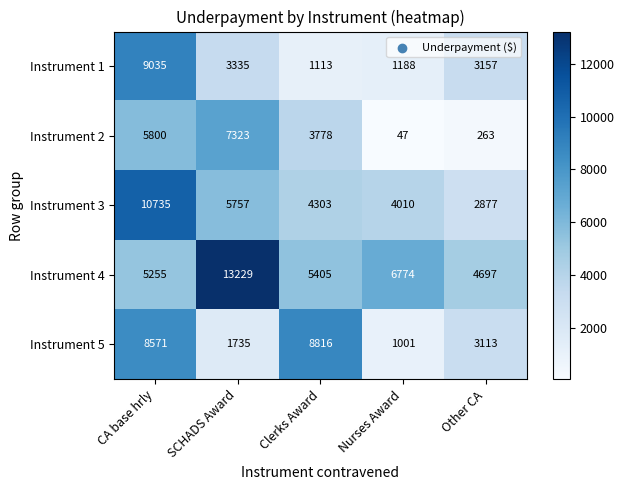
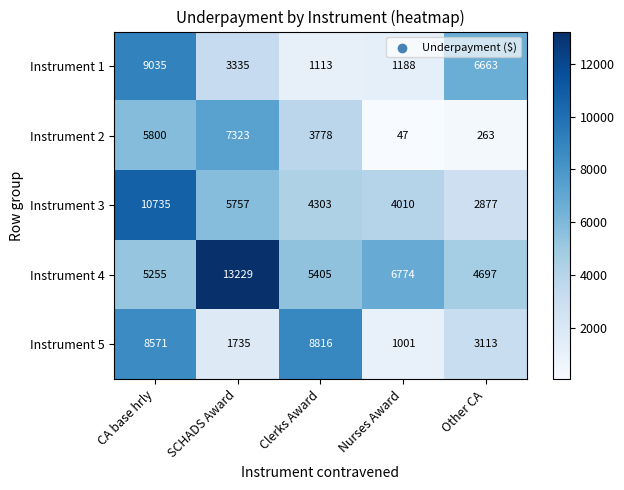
Instrument 1, Other CA: 3157 -> 6663
